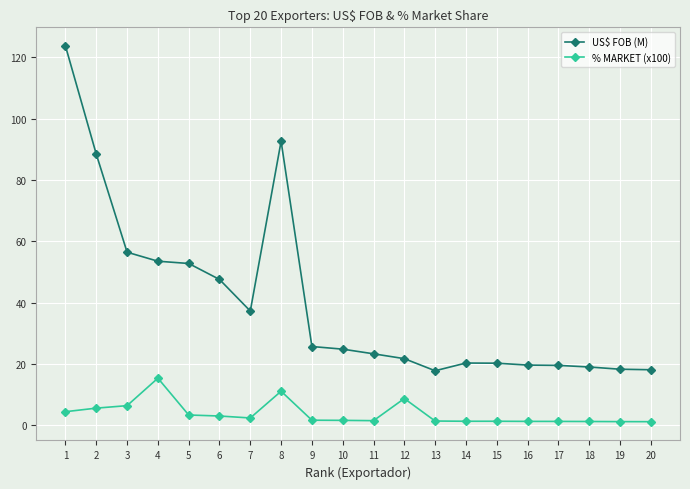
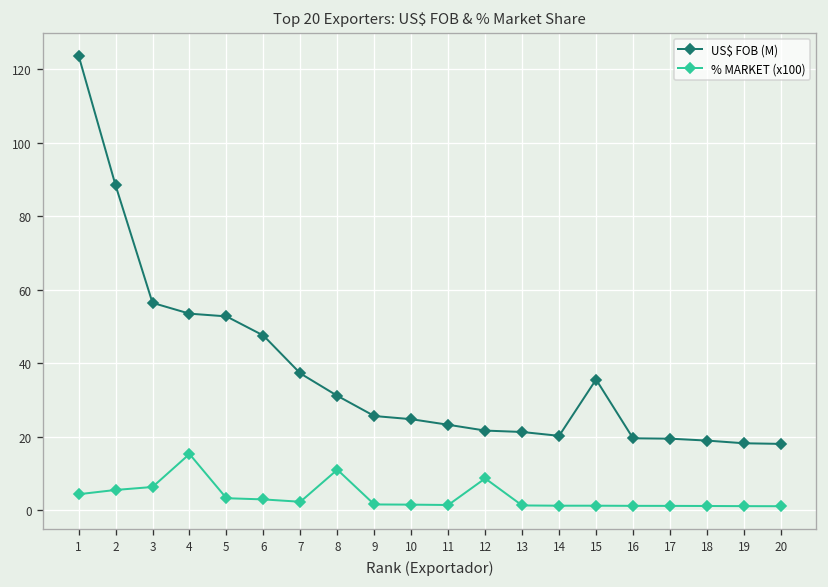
US$ FOB (M), 8: 93 -> 31
US$ FOB (M), 13: 18 -> 21
US$ FOB (M), 15: 20 -> 36
